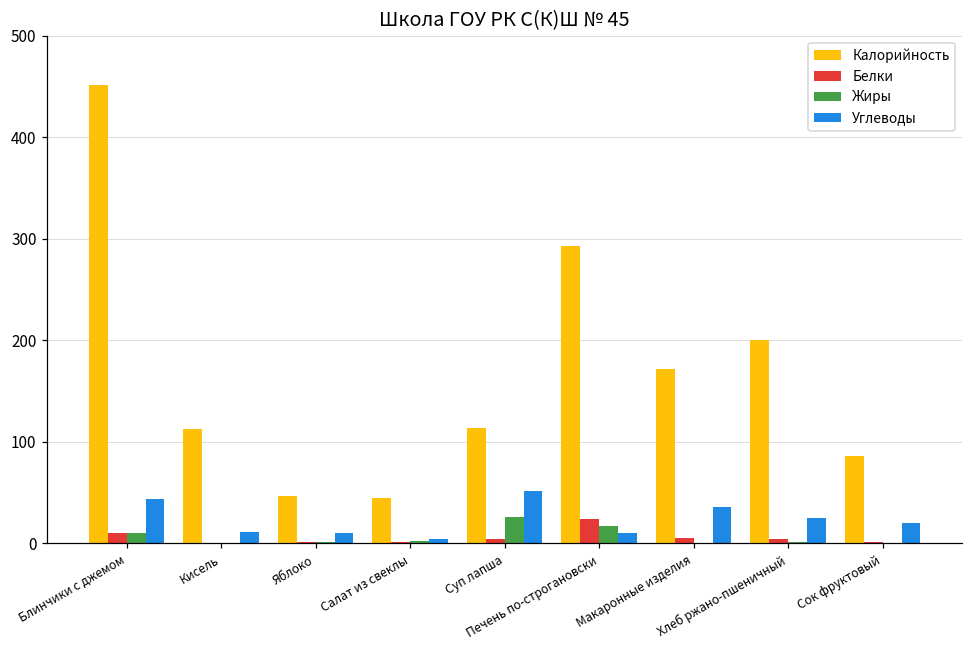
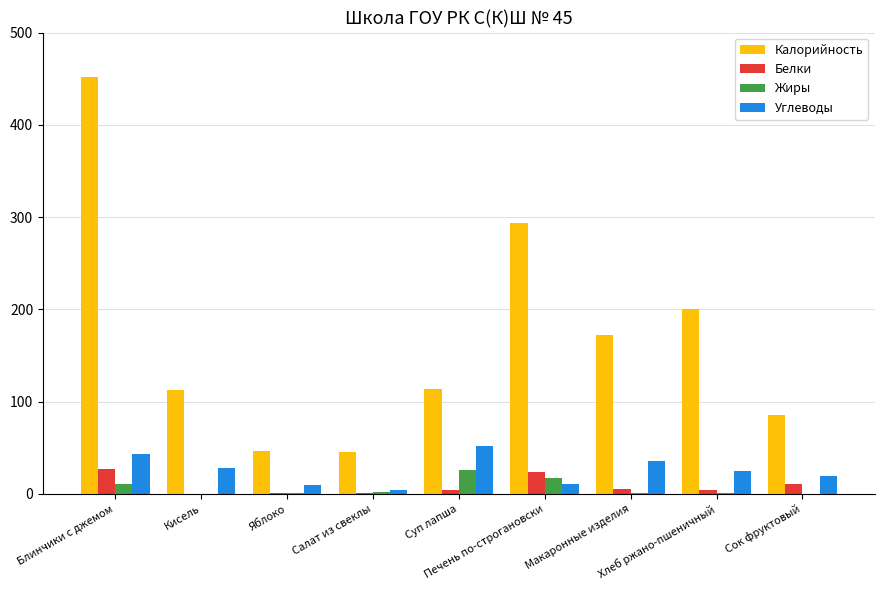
Белки, Блинчики с джемом: 10 -> 30
Углеводы, Кисель: 10 -> 30
Белки, Сок фруктовый: 0 -> 10
